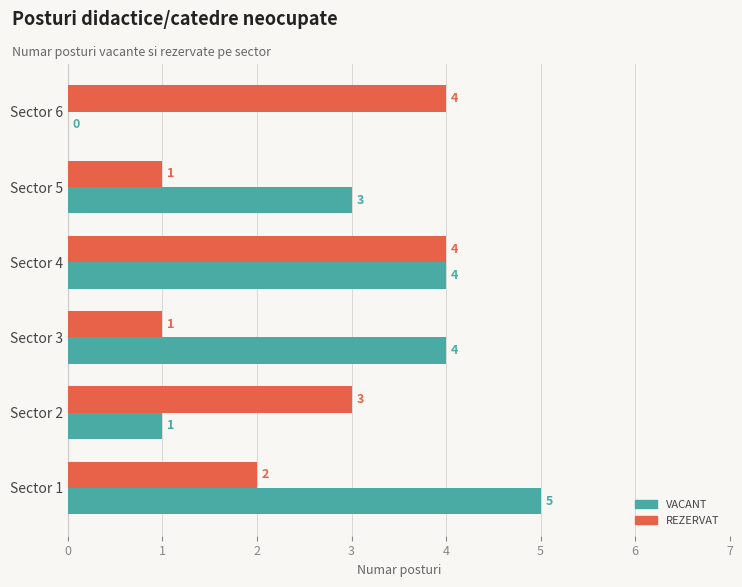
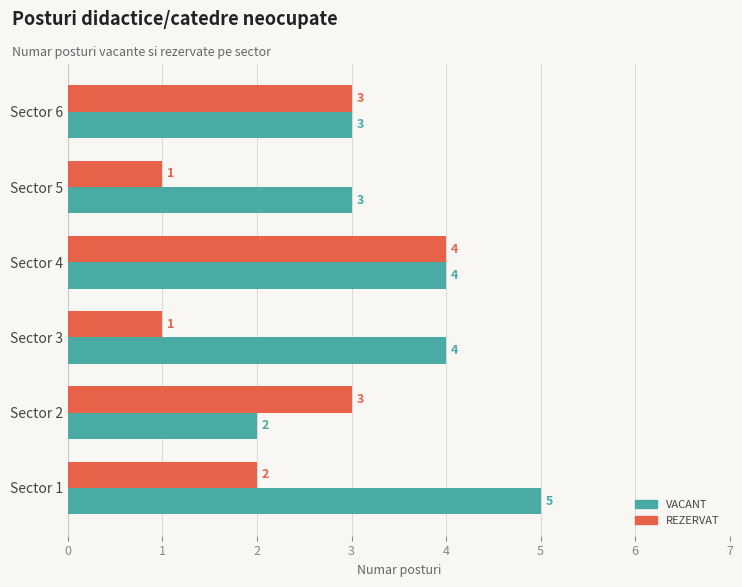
REZERVAT, Sector 6: 4 -> 3
VACANT, Sector 6: 0 -> 3
VACANT, Sector 2: 1 -> 2
